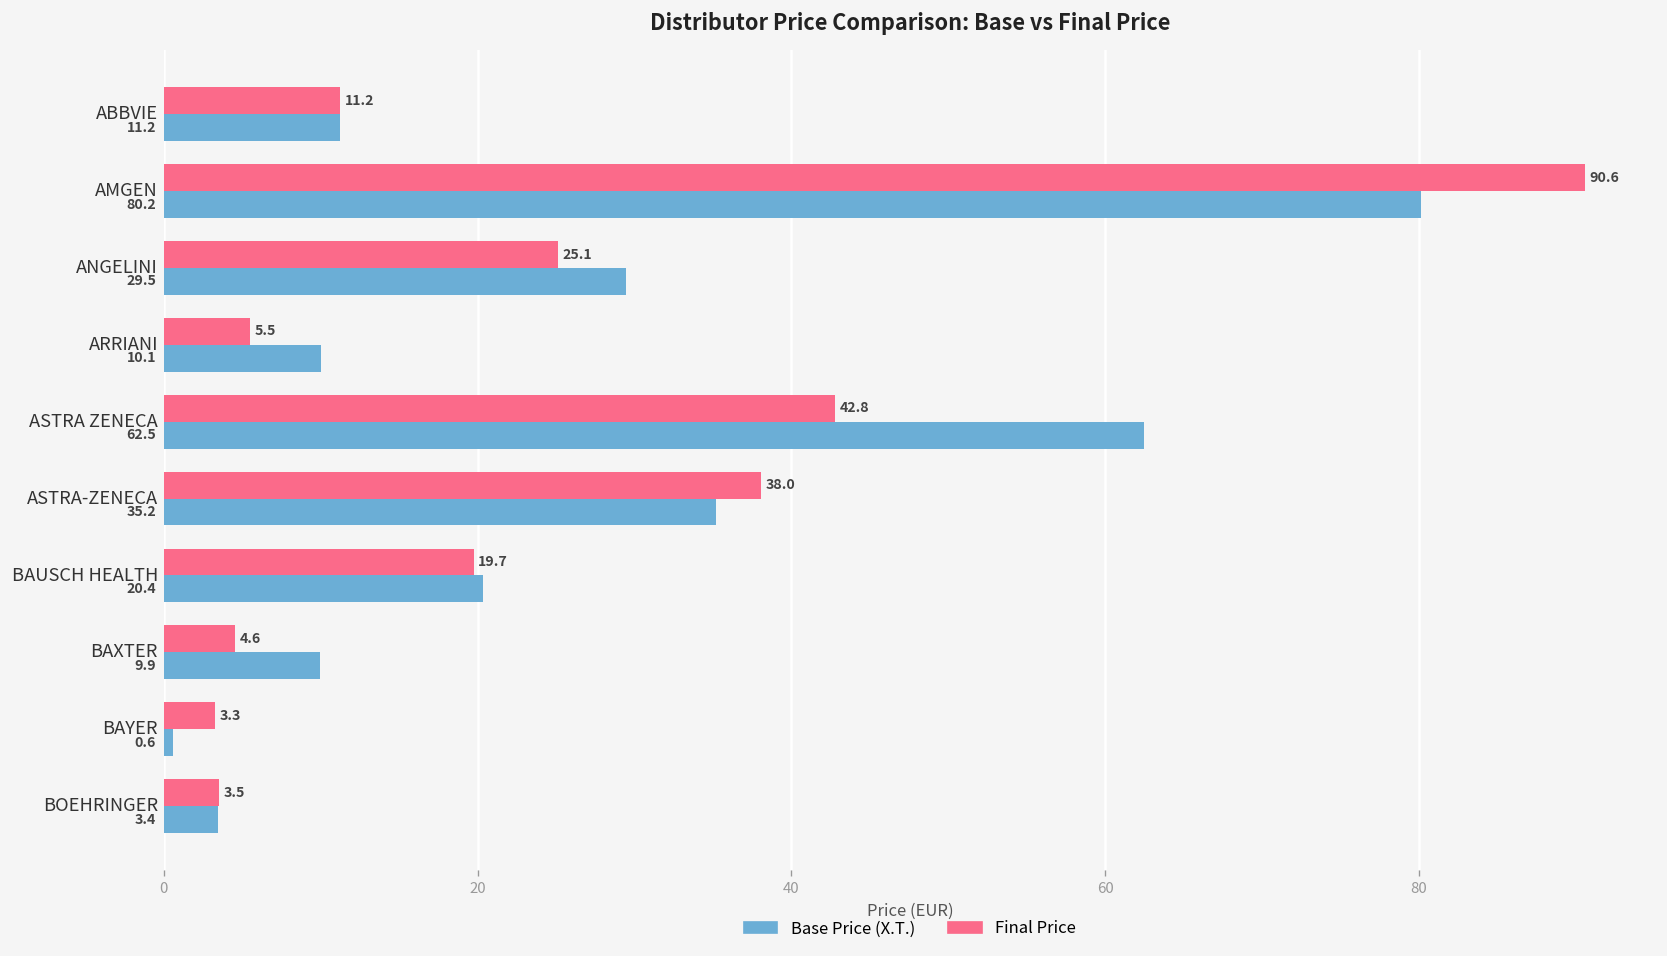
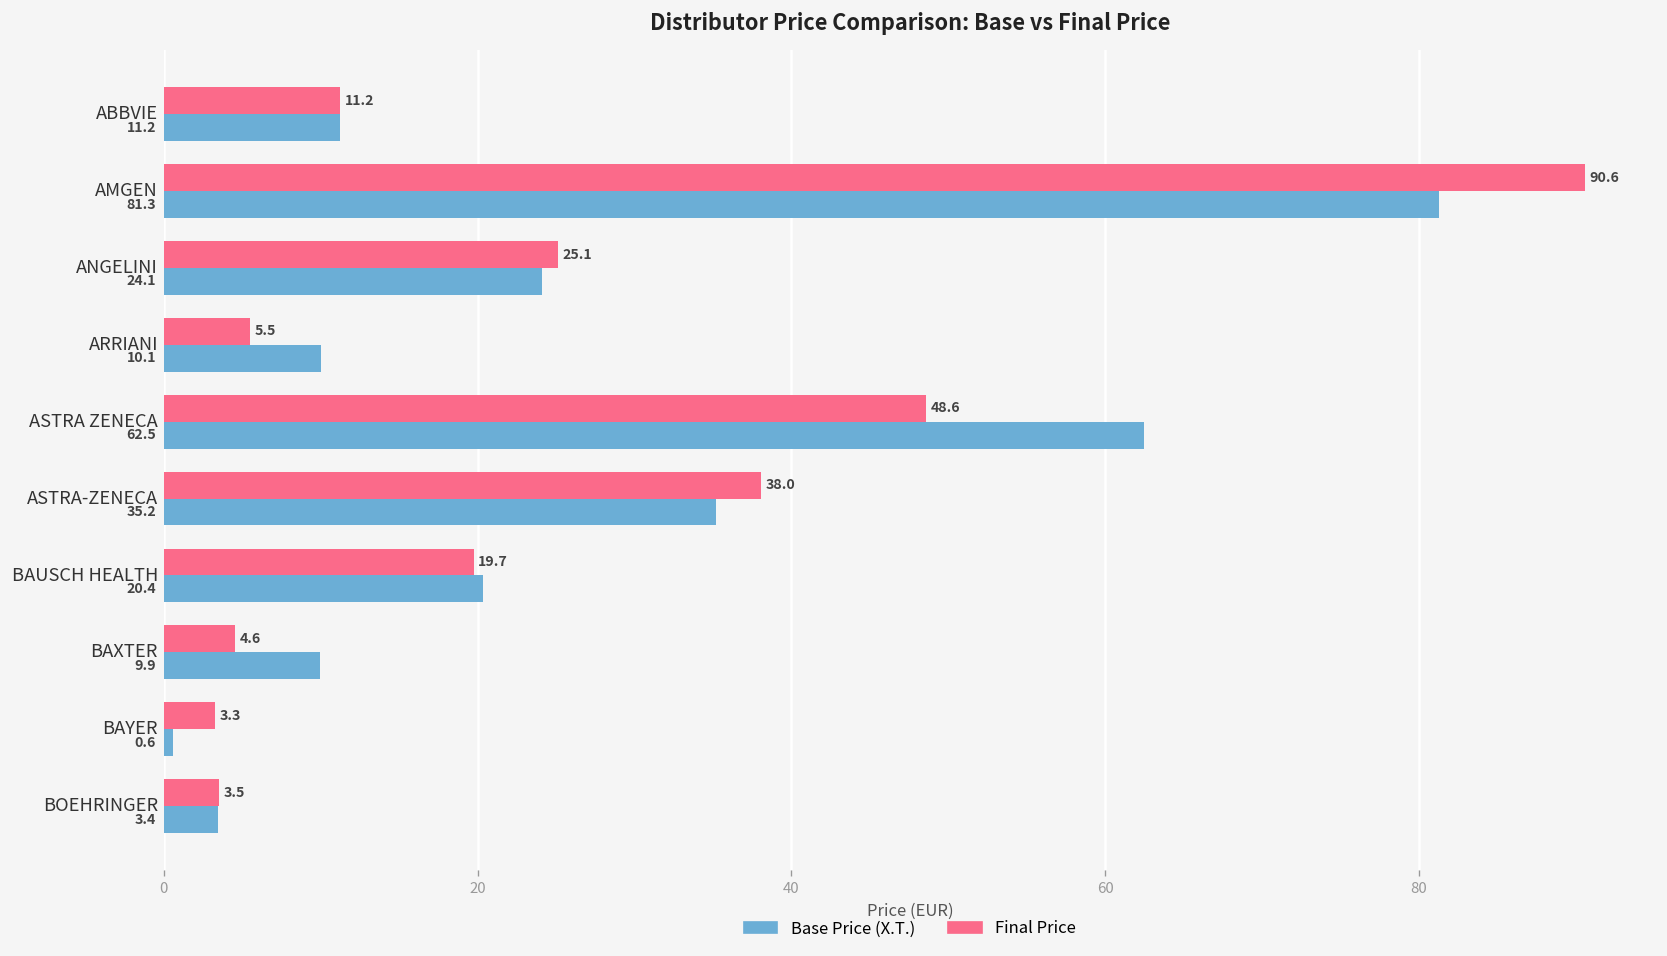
Base Price (X.T.), AMGEN: 80.2 -> 81.3
Base Price (X.T.), ANGELINI: 29.5 -> 24.1
Final Price, ASTRA ZENECA: 42.8 -> 48.6
